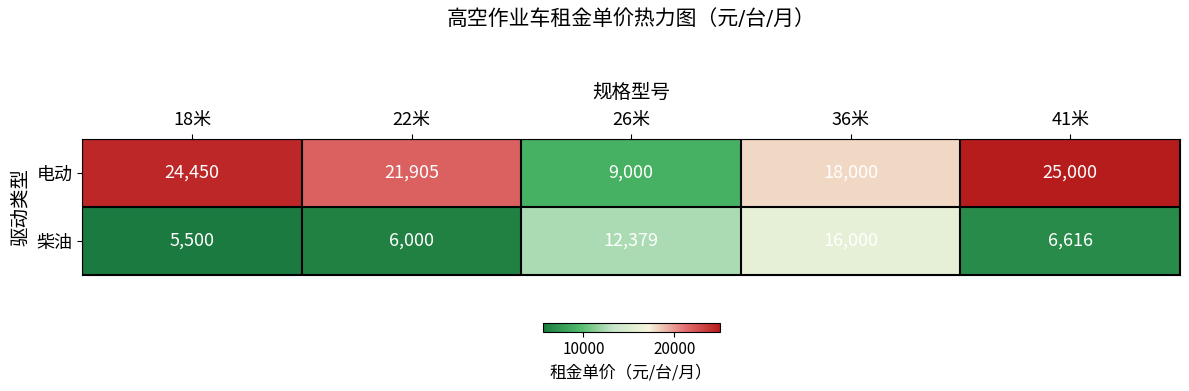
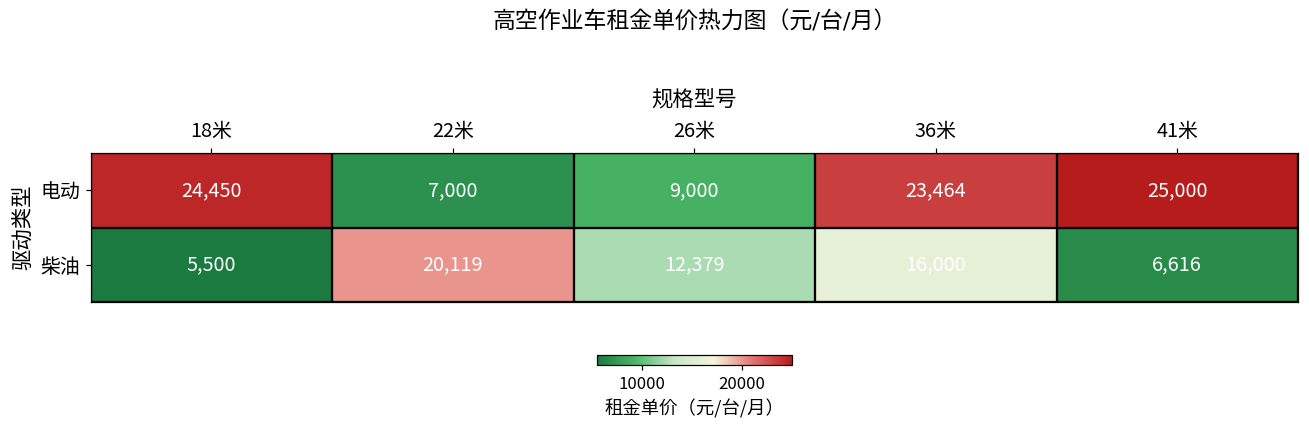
电动, 22米: 21,905 -> 7,000
电动, 36米: 18,000 -> 23,464
柴油, 22米: 6,000 -> 20,119
